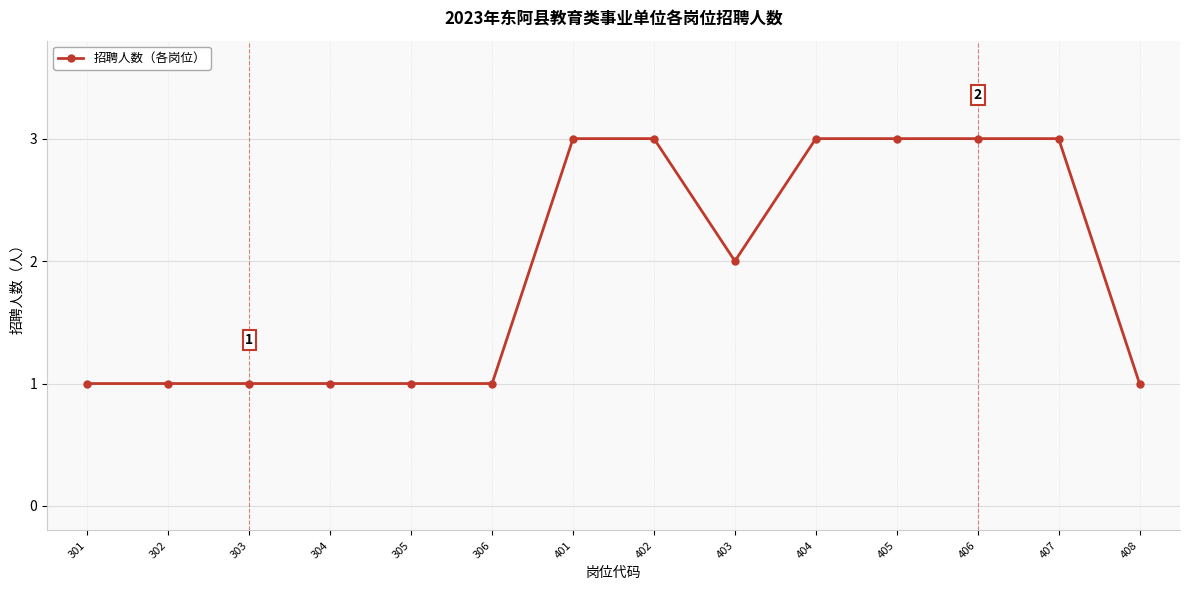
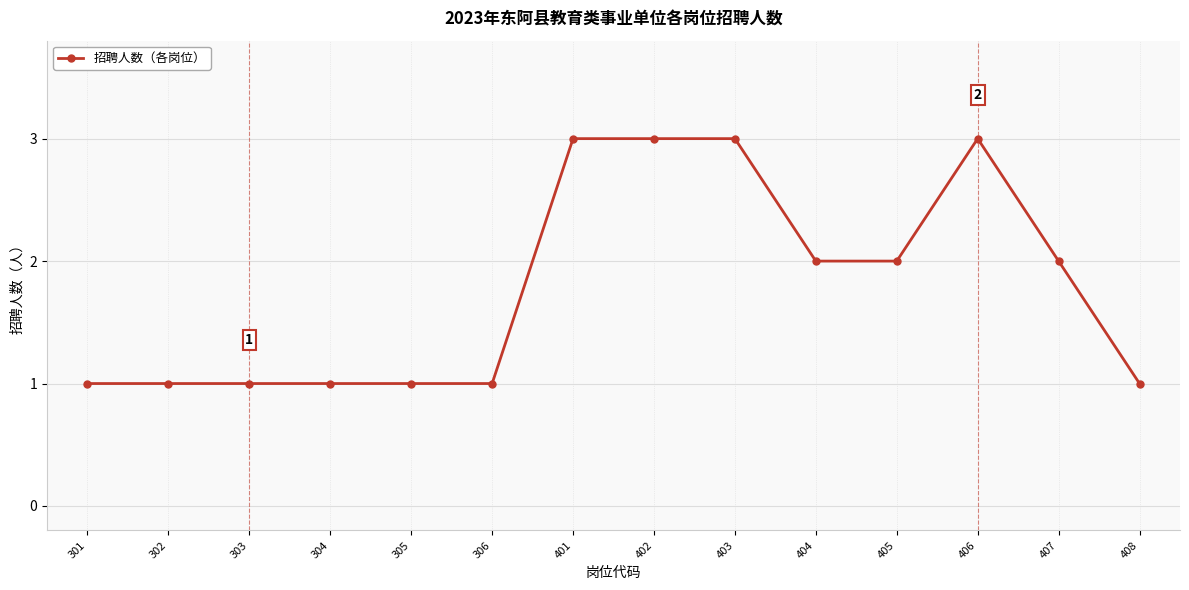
403: 2 -> 3
404: 3 -> 2
405: 3 -> 2
407: 3 -> 2
